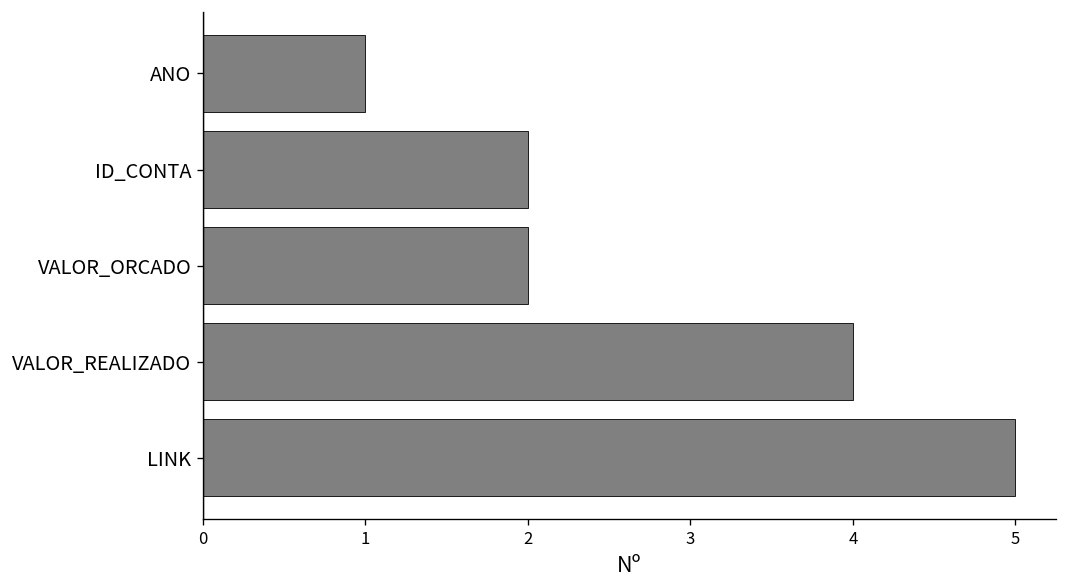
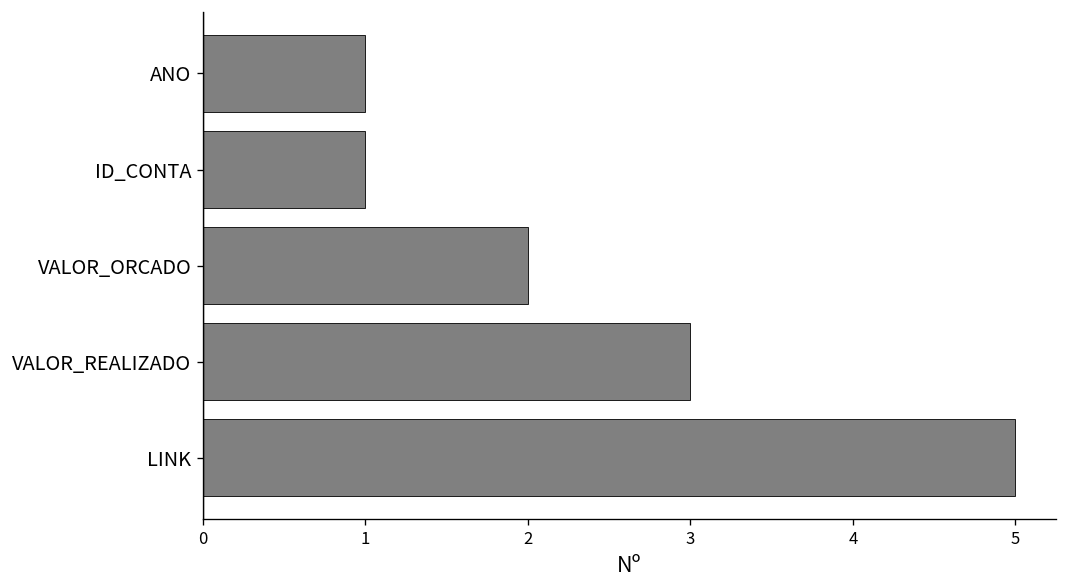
ID_CONTA: 2 -> 1
VALOR_REALIZADO: 4 -> 3
